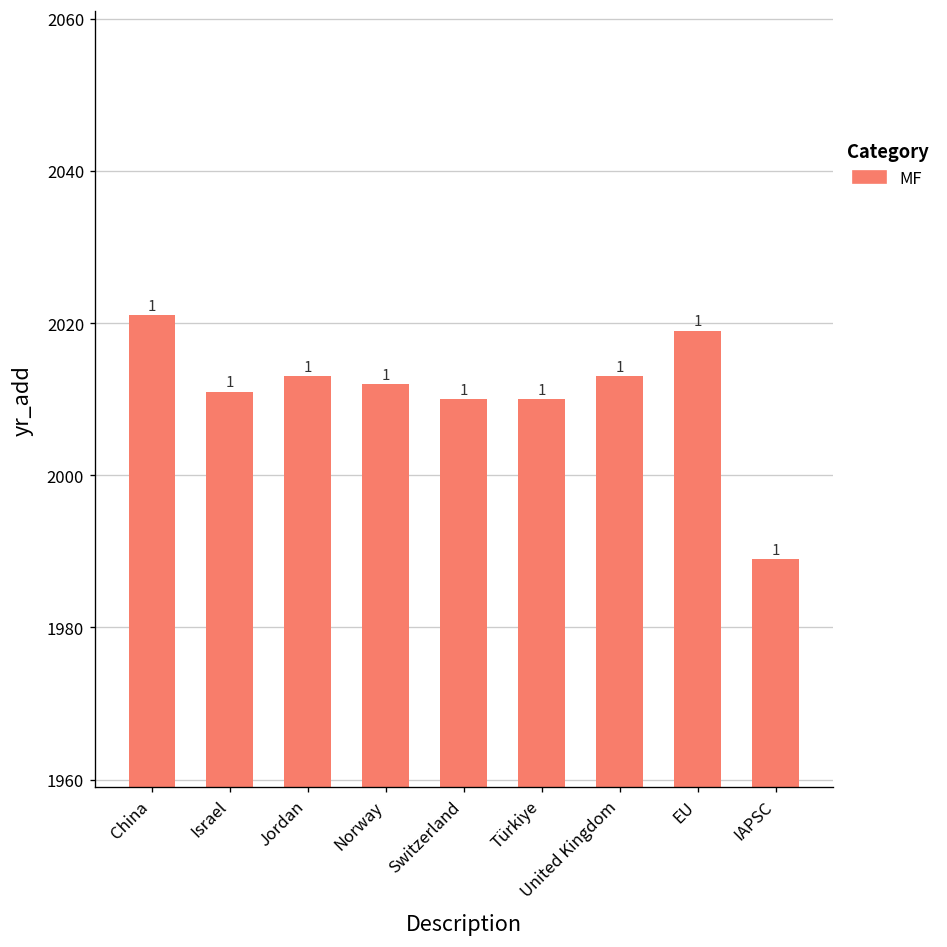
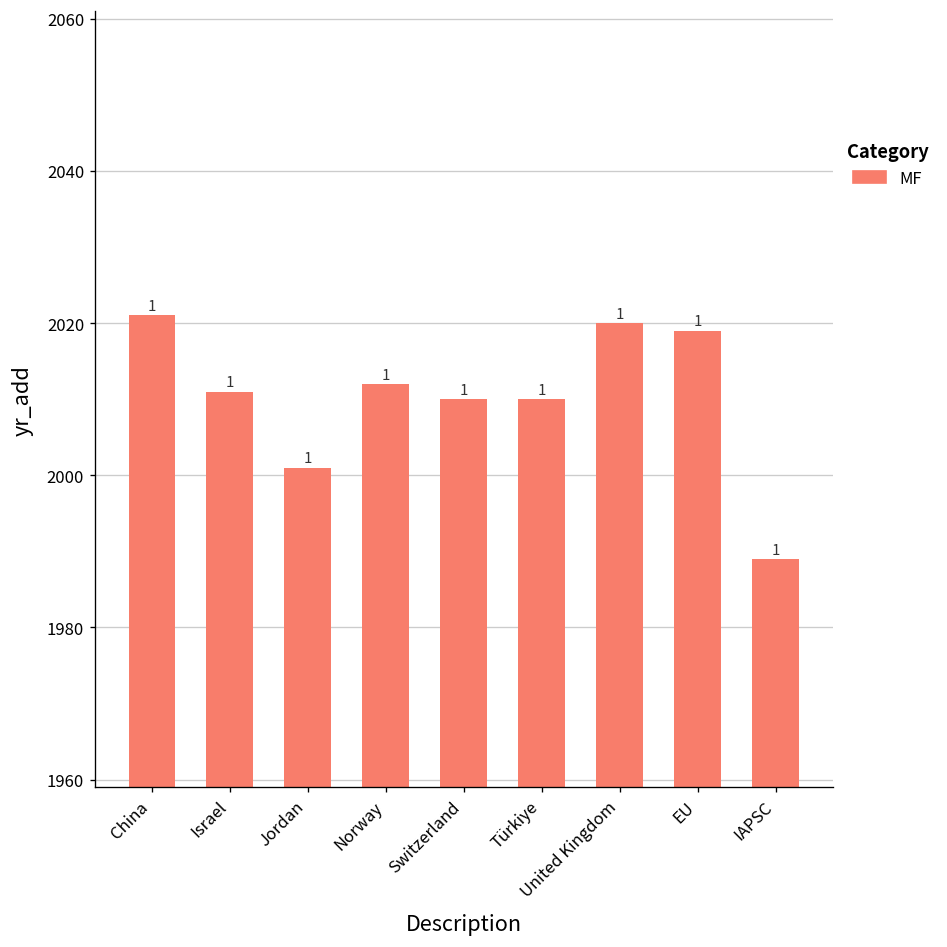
Jordan: 2013 -> 2001
United Kingdom: 2013 -> 2020
